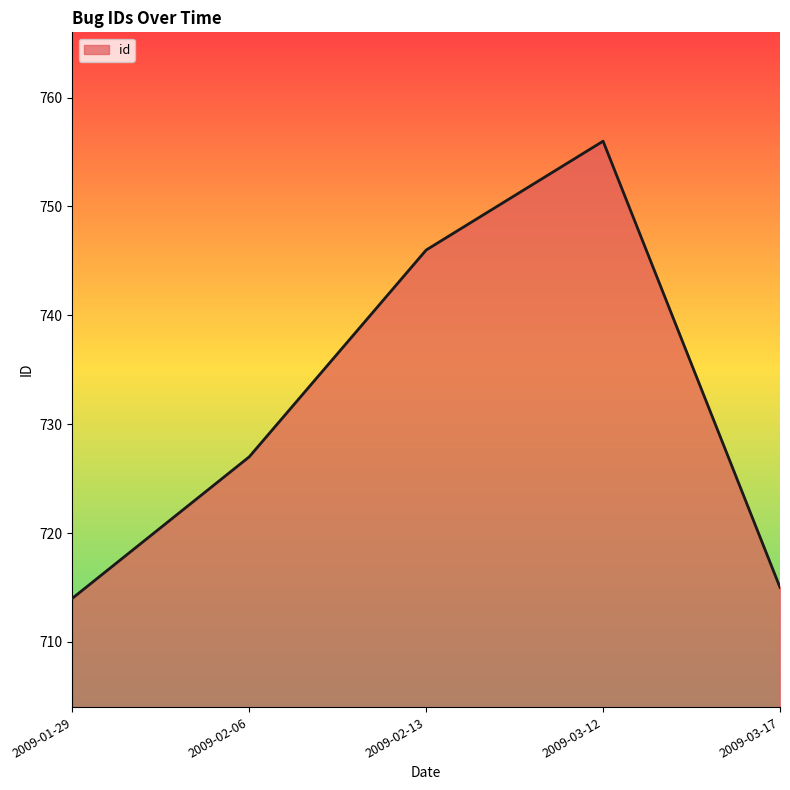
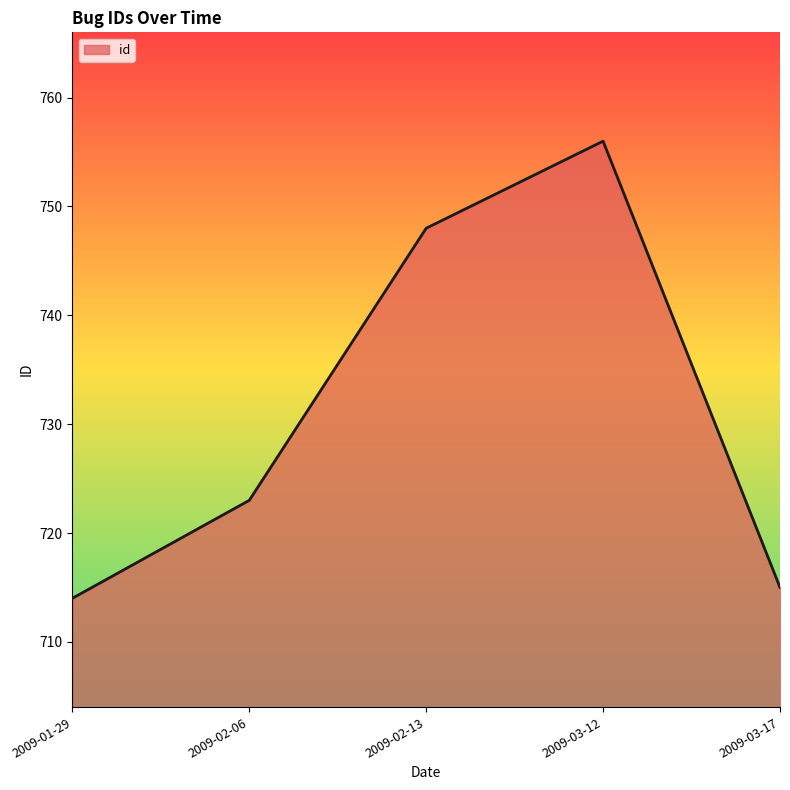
2009-02-06: 727 -> 723
2009-02-13: 746 -> 748
